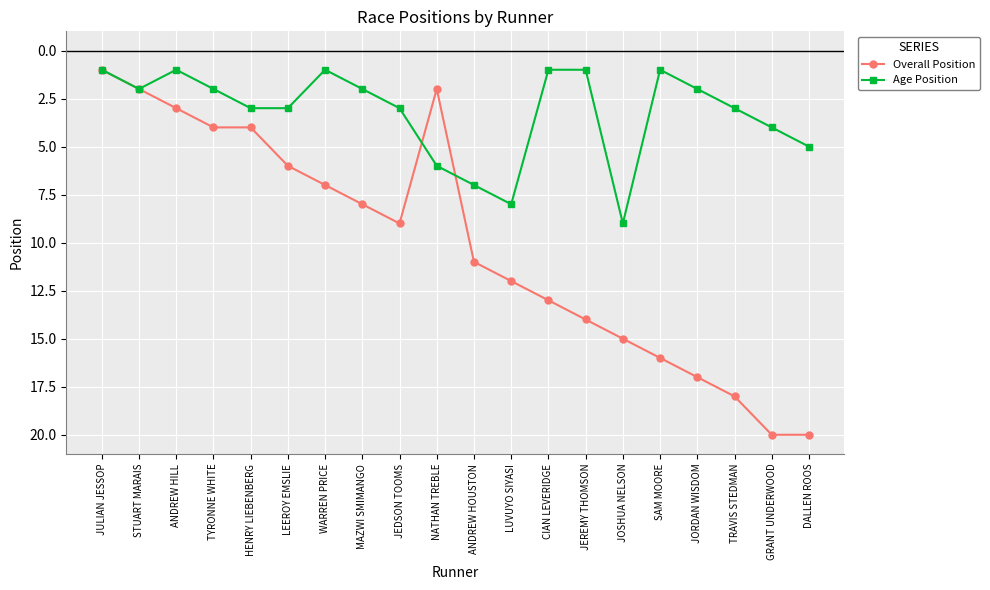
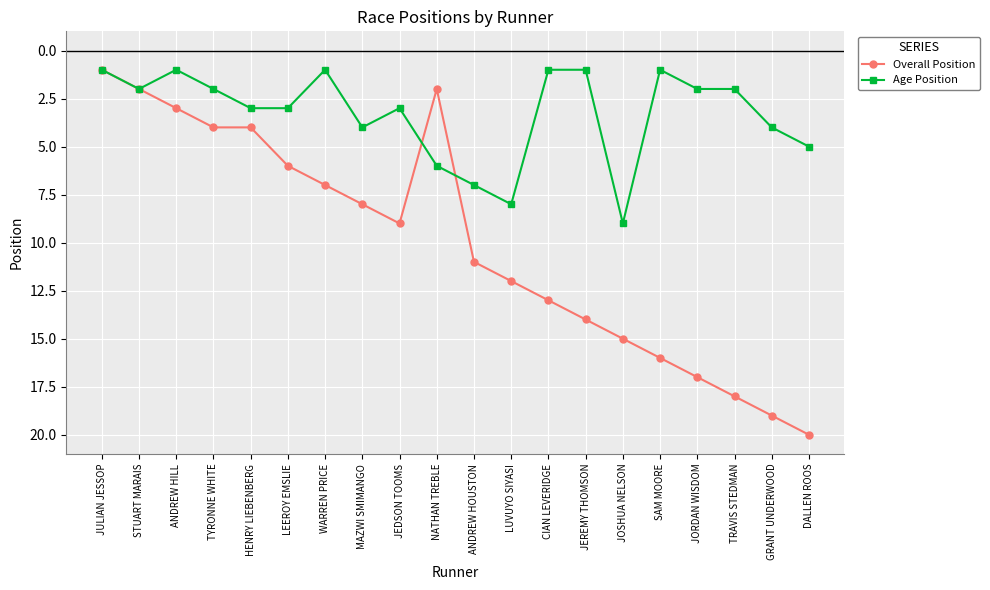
Age Position, MAZWI SMIMANGO: 2 -> 4
Age Position, TRAVIS STEDMAN: 3 -> 2
Overall Position, GRANT UNDERWOOD: 20 -> 19
